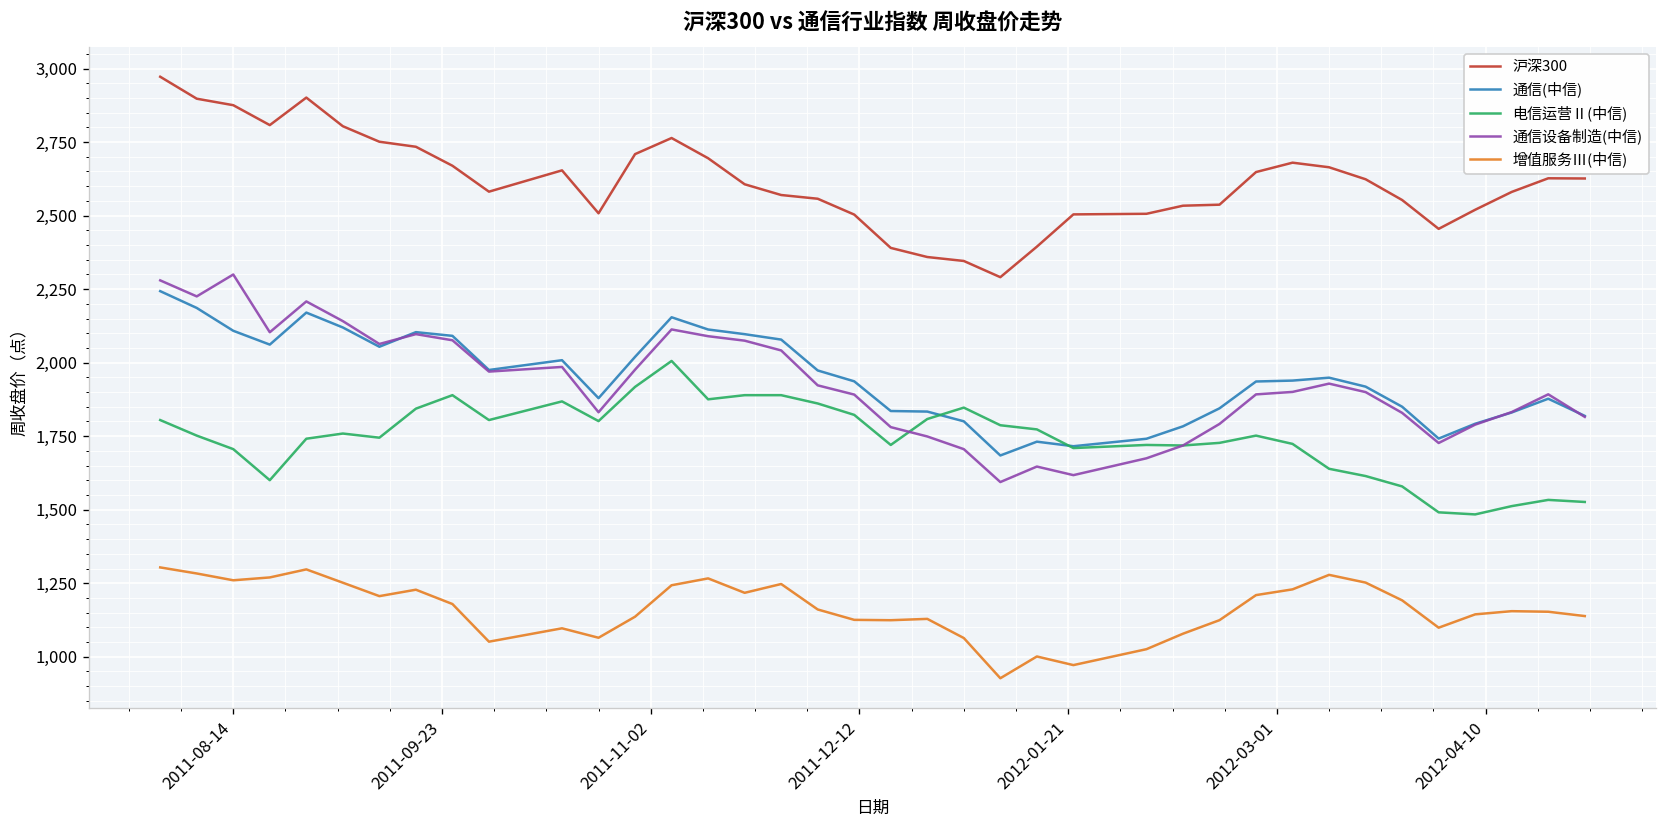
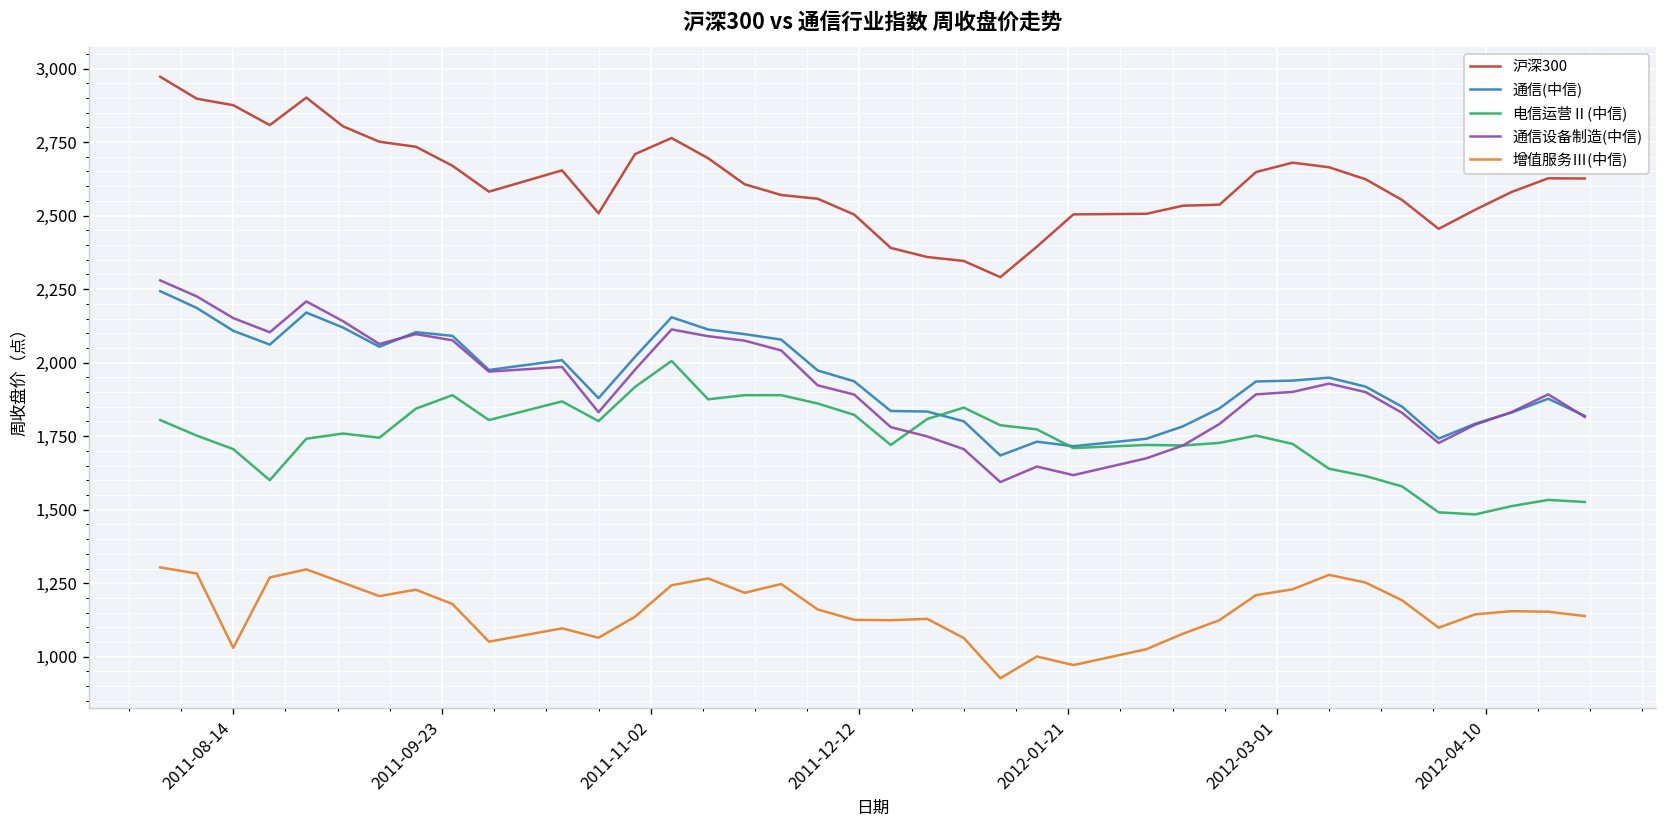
通信设备制造(中信), 2011-08-14: 2,300 -> 2,150
增值服务Ⅲ(中信), 2011-08-14: 1,260 -> 1,030
